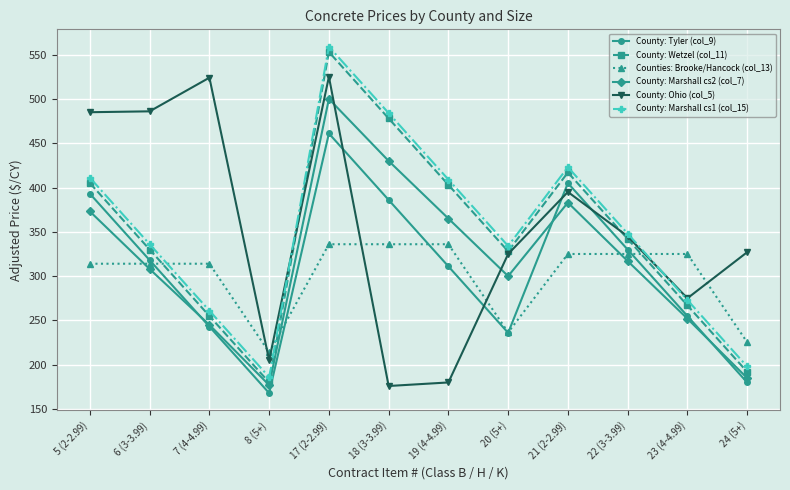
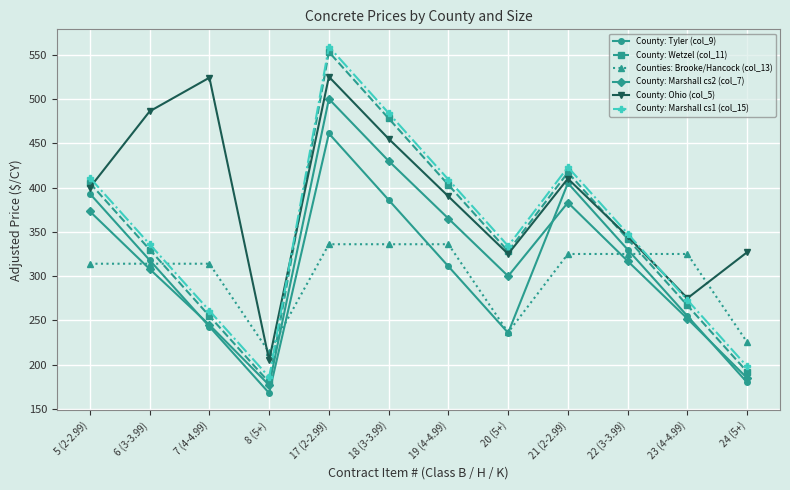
County: Ohio (col_5), 5 (2-2.99): 490 -> 400
County: Ohio (col_5), 18 (3-3.99): 180 -> 460
County: Ohio (col_5), 19 (4-4.99): 180 -> 390
County: Ohio (col_5), 21 (2-2.99): 400 -> 410
